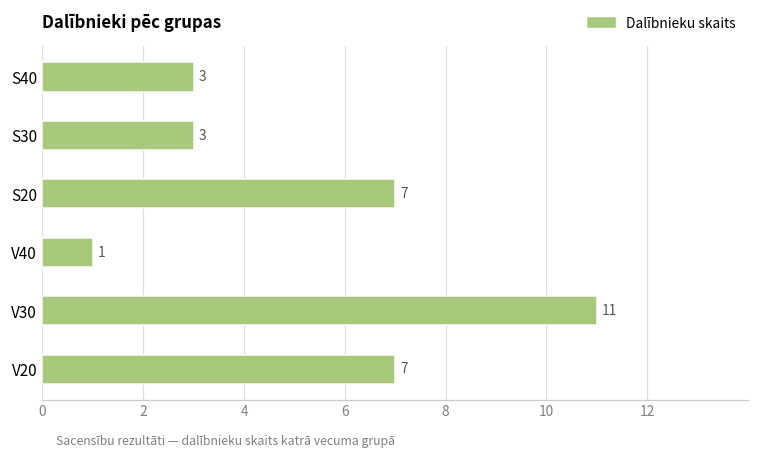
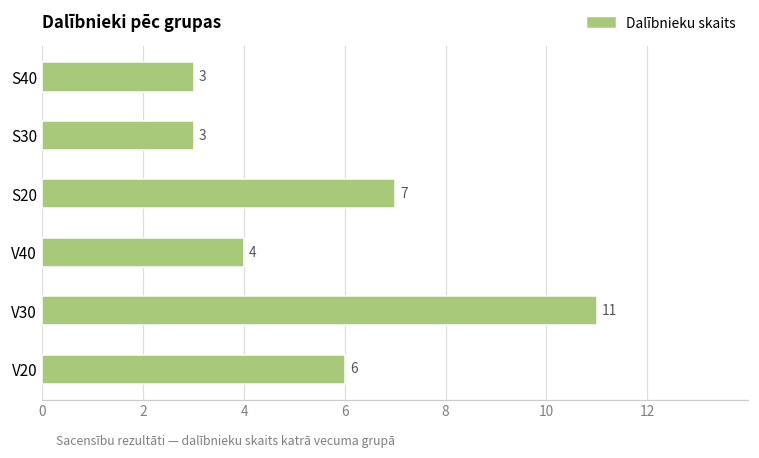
V40: 1 -> 4
V20: 7 -> 6
